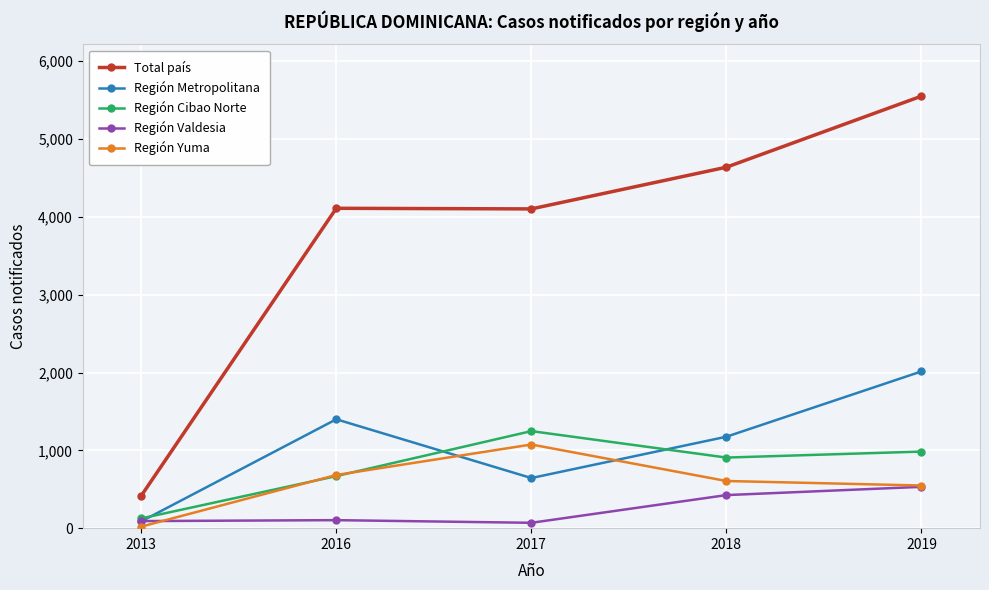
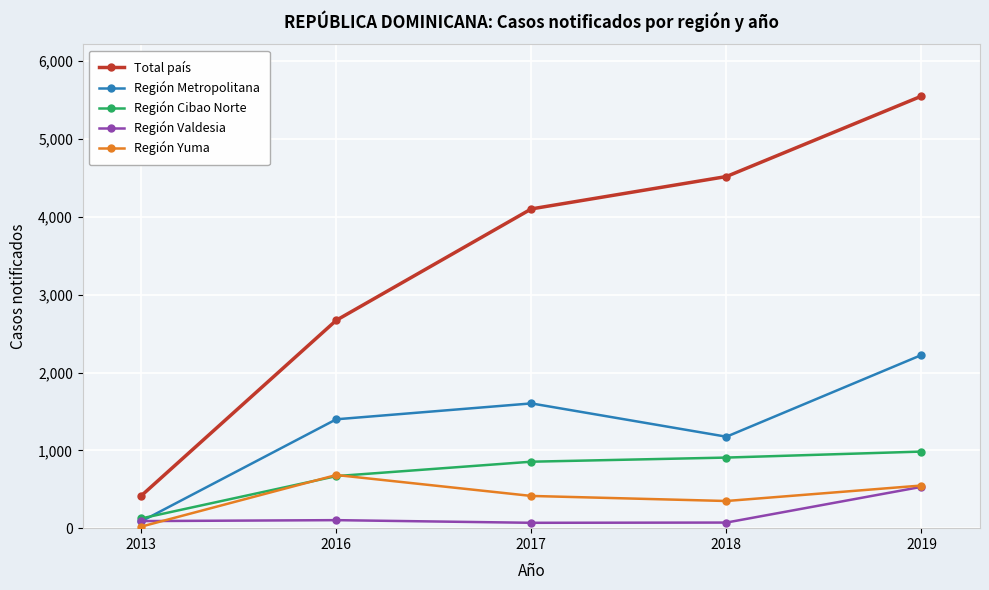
Total país, 2016: 4,100 -> 2,700
Región Metropolitana, 2017: 600 -> 1,600
Región Cibao Norte, 2017: 1,200 -> 900
Región Yuma, 2017: 1,100 -> 400
Total país, 2018: 4,600 -> 4,500
Región Valdesia, 2018: 400 -> 100
Región Yuma, 2018: 600 -> 300
Región Metropolitana, 2019: 2,000 -> 2,200
